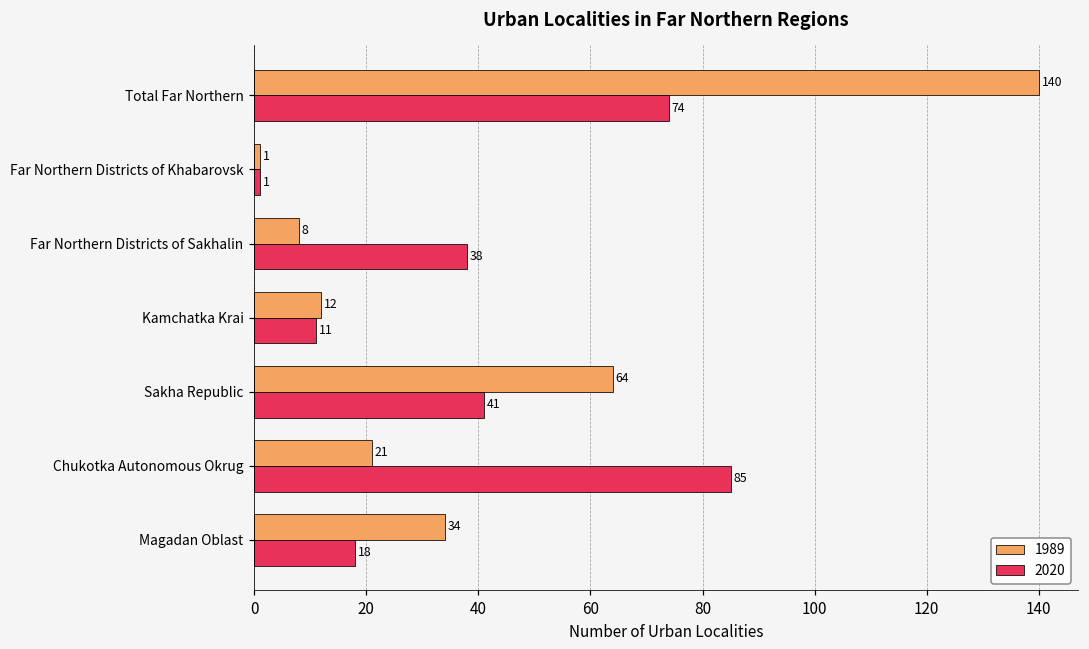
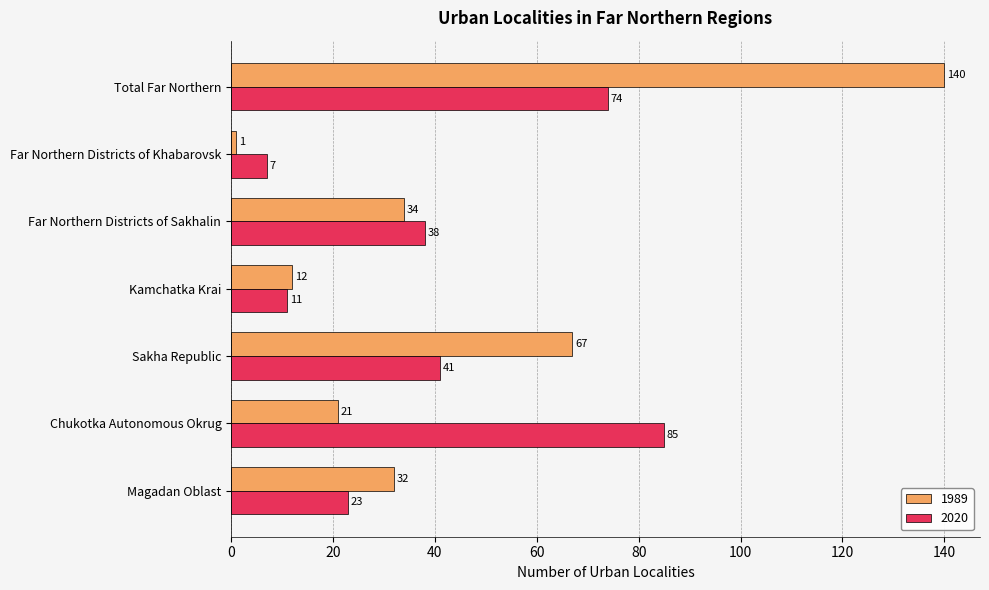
2020, Far Northern Districts of Khabarovsk: 1 -> 7
1989, Far Northern Districts of Sakhalin: 8 -> 34
1989, Sakha Republic: 64 -> 67
1989, Magadan Oblast: 34 -> 32
2020, Magadan Oblast: 18 -> 23
